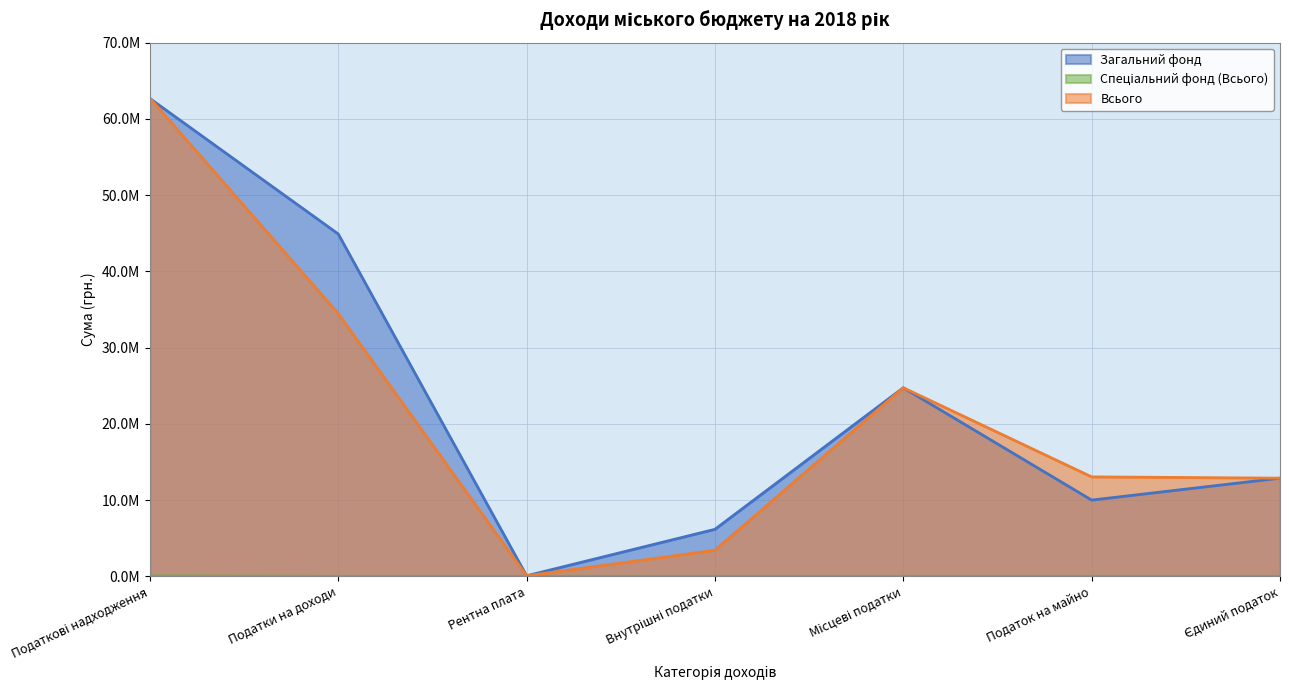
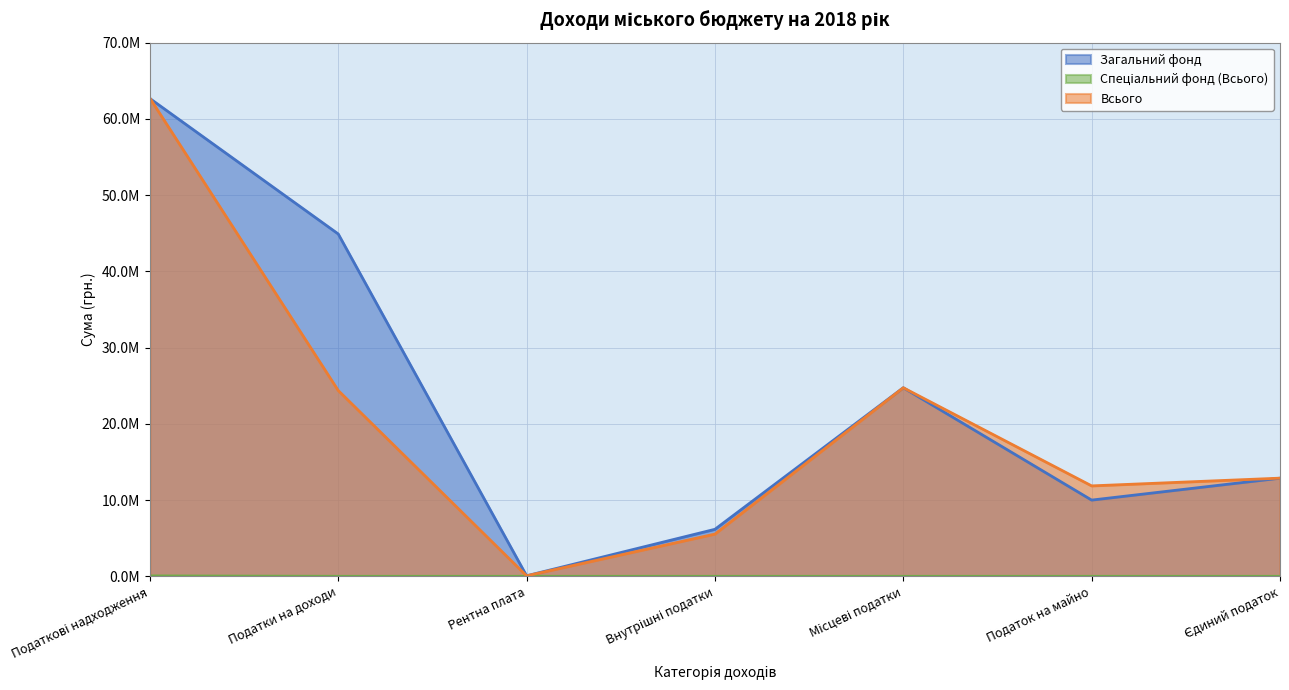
Всього, Податки на доходи: 34000000 -> 24000000
Всього, Внутрішні податки: 3000000 -> 6000000
Всього, Податок на майно: 13000000 -> 12000000
